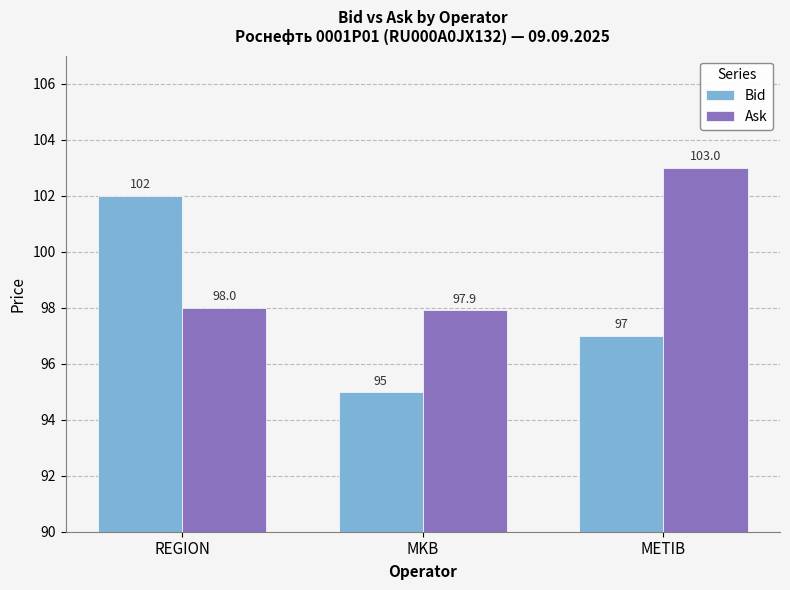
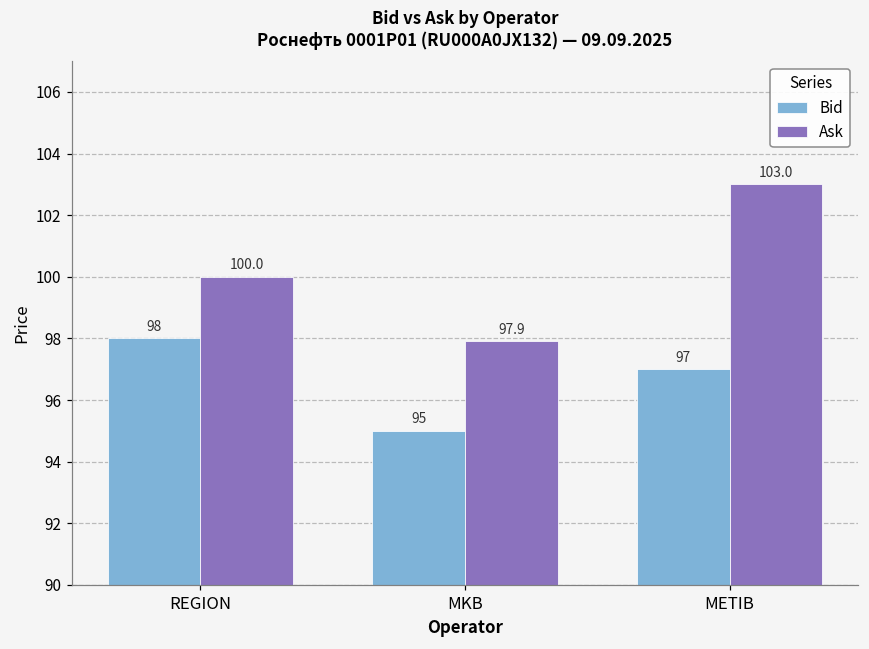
Bid, REGION: 102 -> 98
Ask, REGION: 98.0 -> 100.0
